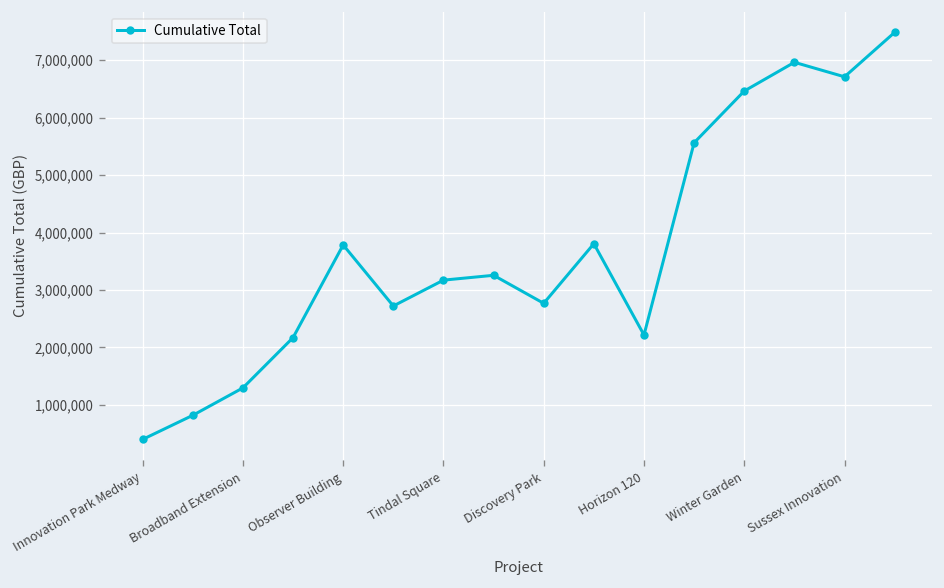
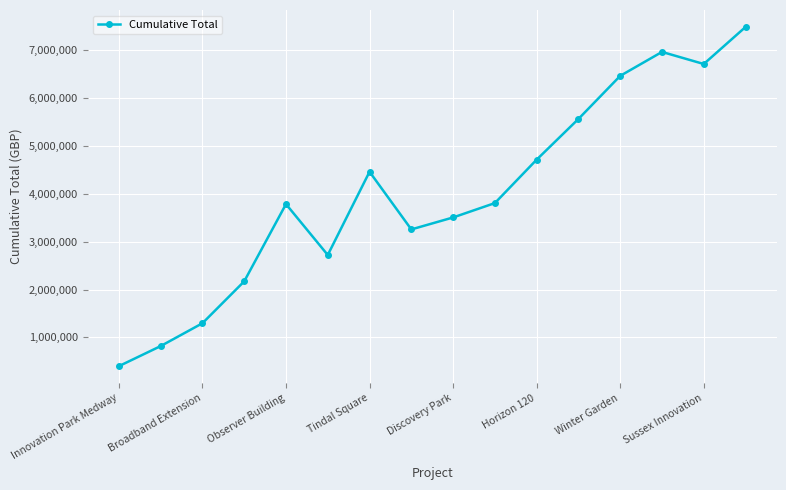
Tindal Square: 3,200,000 -> 4,500,000
Discovery Park: 2,800,000 -> 3,500,000
Horizon 120: 2,200,000 -> 4,700,000
